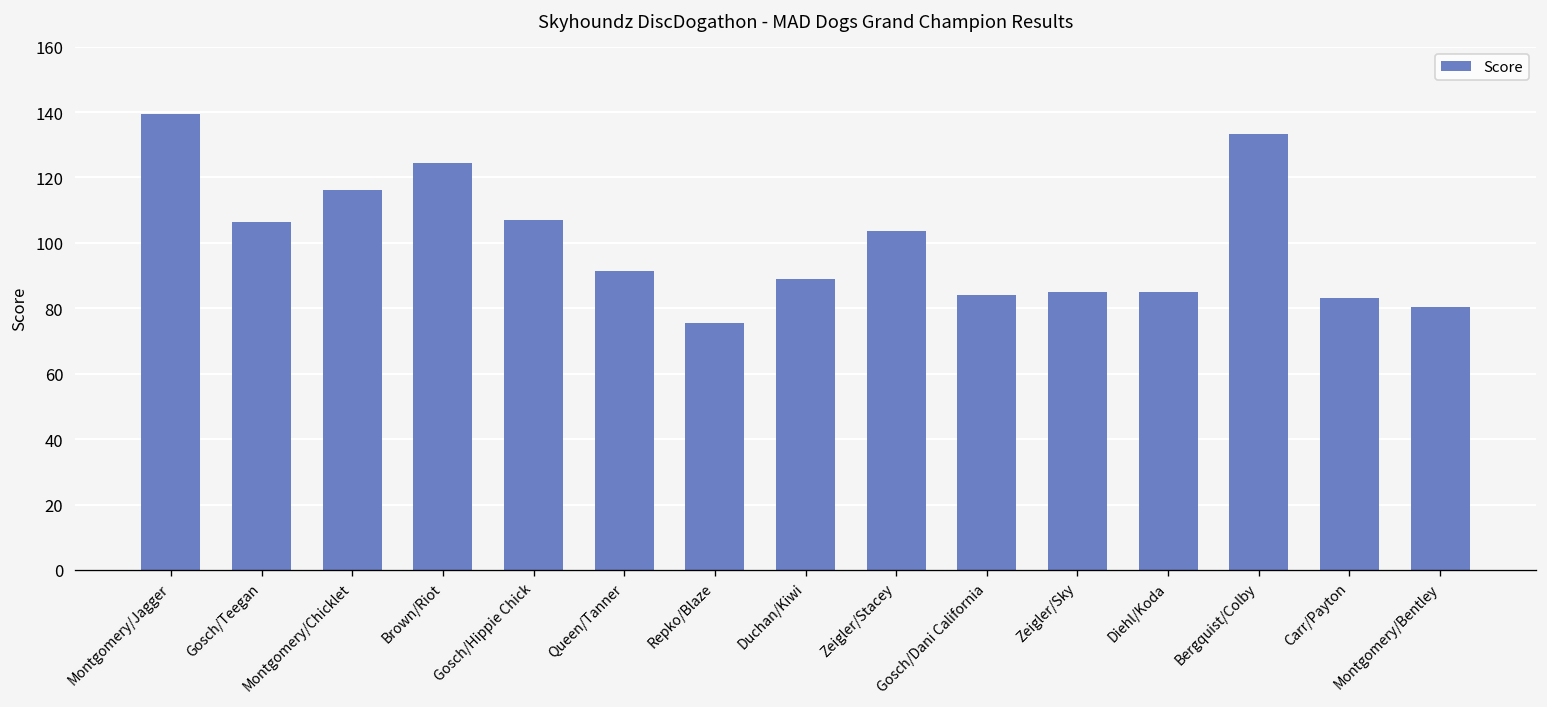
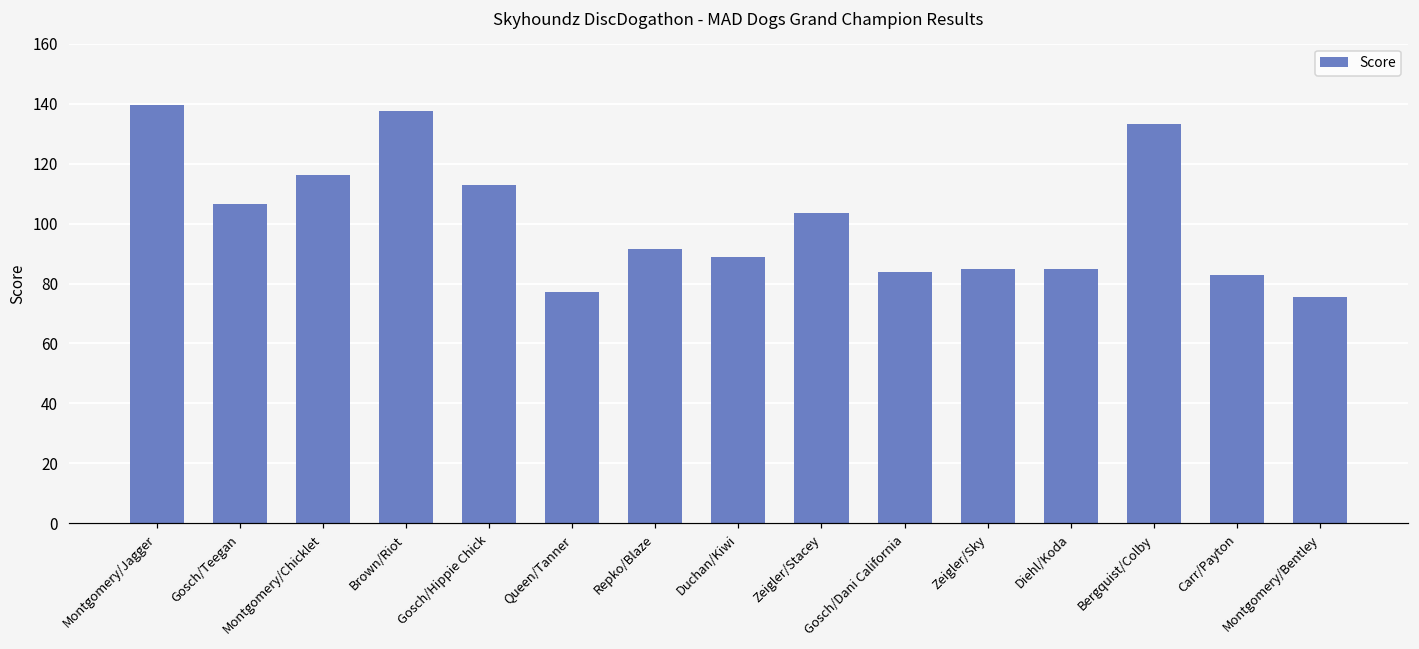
Brown/Riot: 125 -> 137
Gosch/Hippie Chick: 107 -> 113
Queen/Tanner: 92 -> 77
Repko/Blaze: 75 -> 92
Montgomery/Bentley: 81 -> 76
